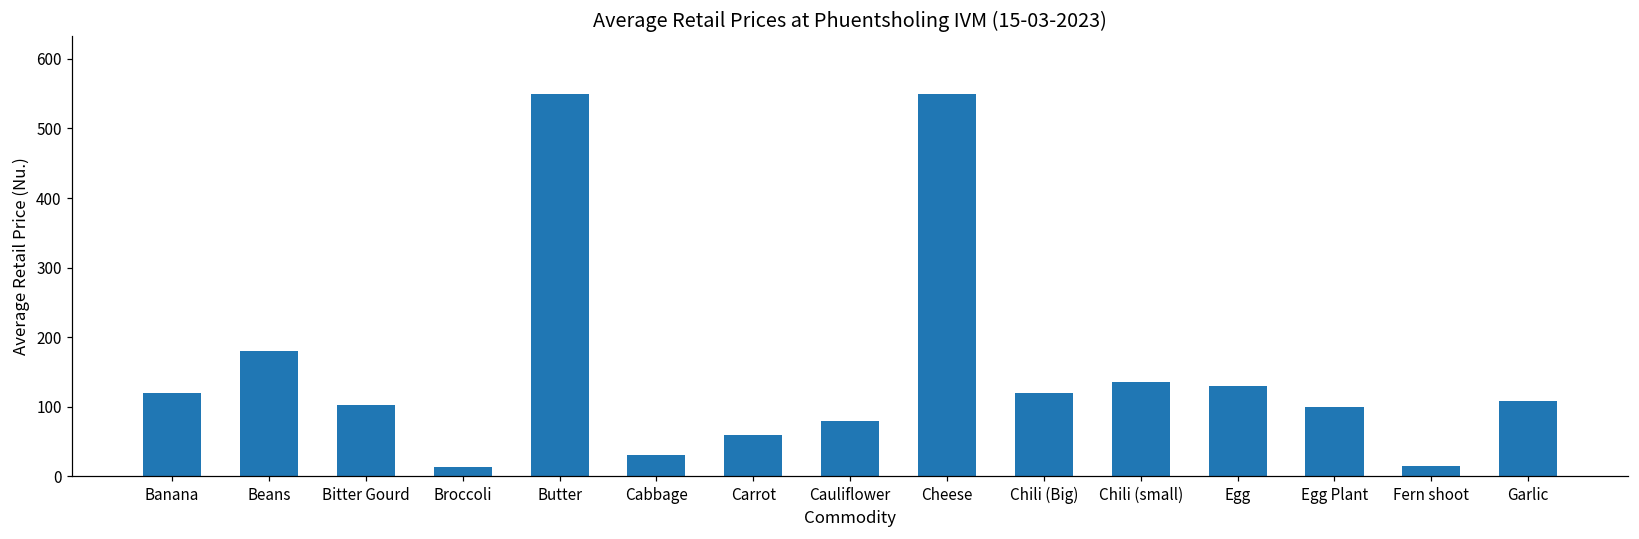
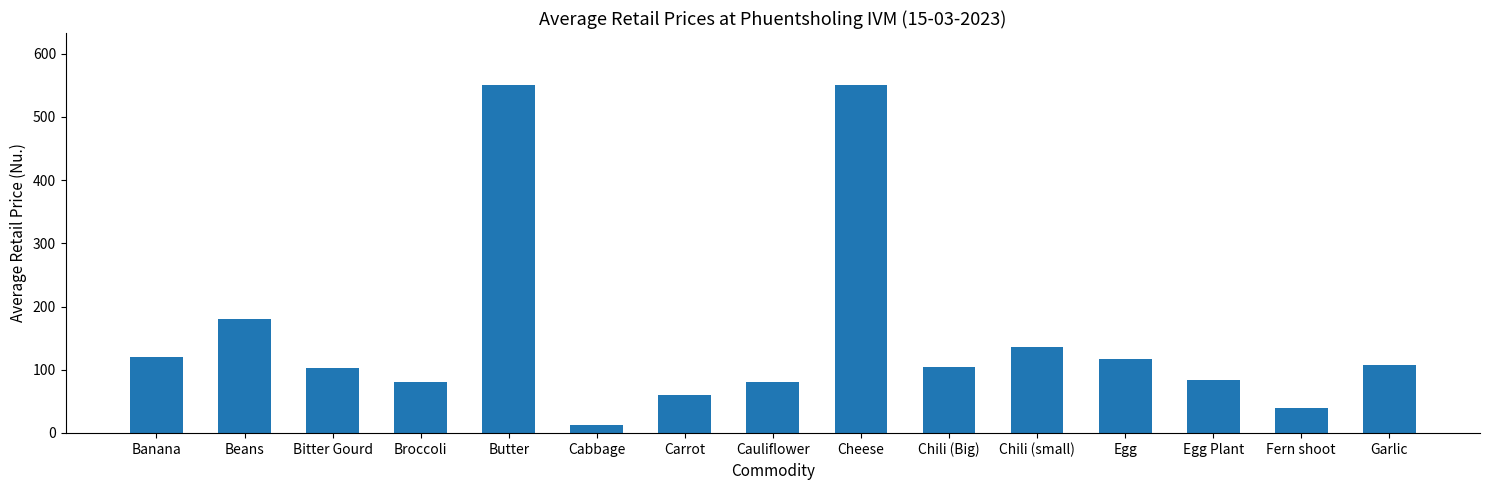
Broccoli: 10 -> 80
Cabbage: 30 -> 10
Chili (Big): 120 -> 110
Egg: 130 -> 120
Egg Plant: 100 -> 80
Fern shoot: 20 -> 40
